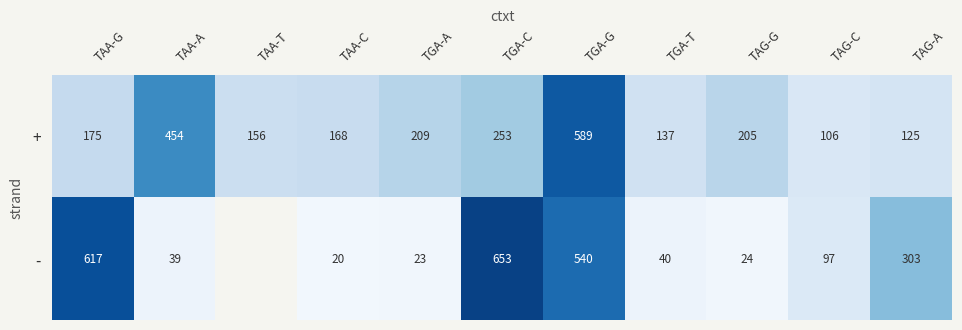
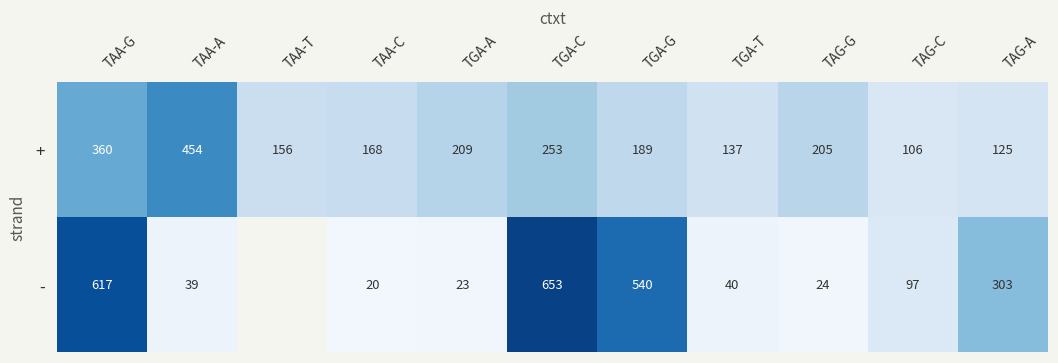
+, TAA-G: 175 -> 360
+, TGA-G: 589 -> 189
